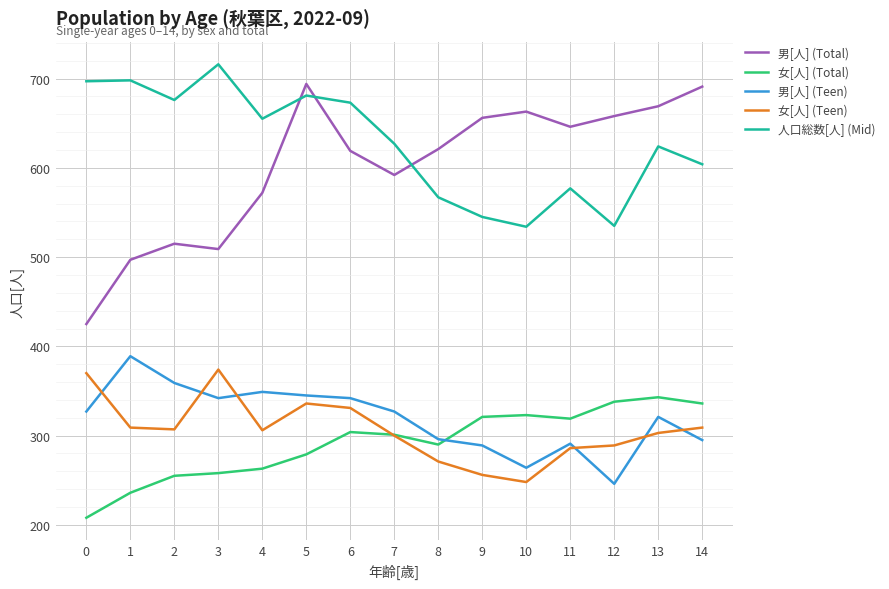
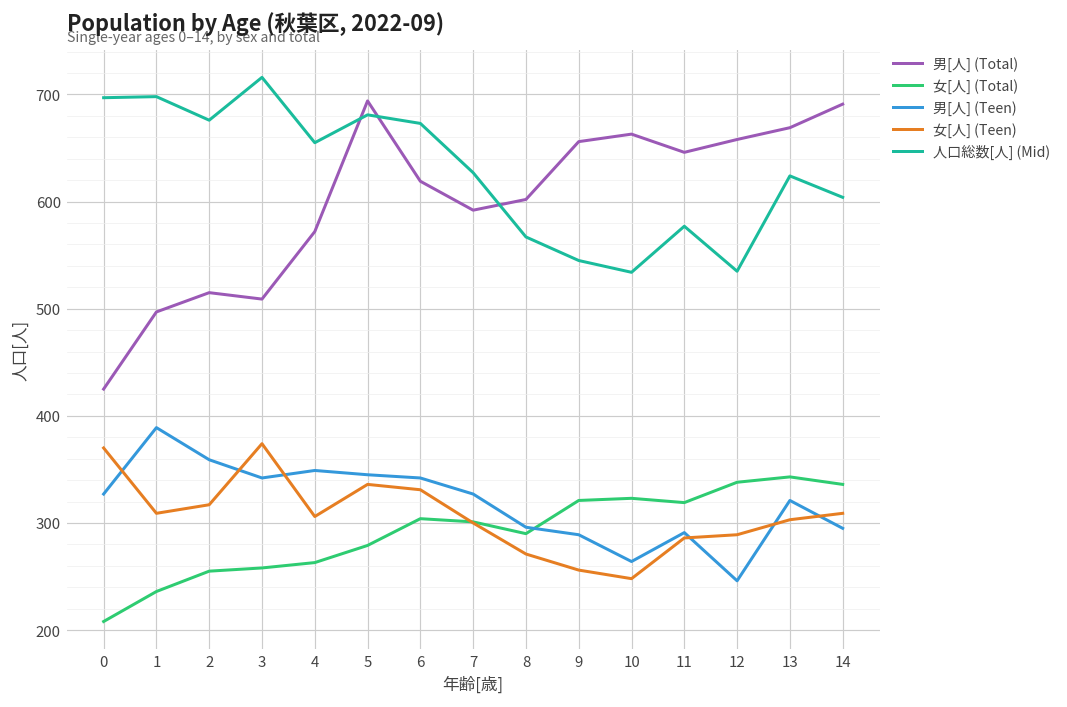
女[人] (Teen), 2: 310 -> 320
男[人] (Total), 8: 620 -> 600
